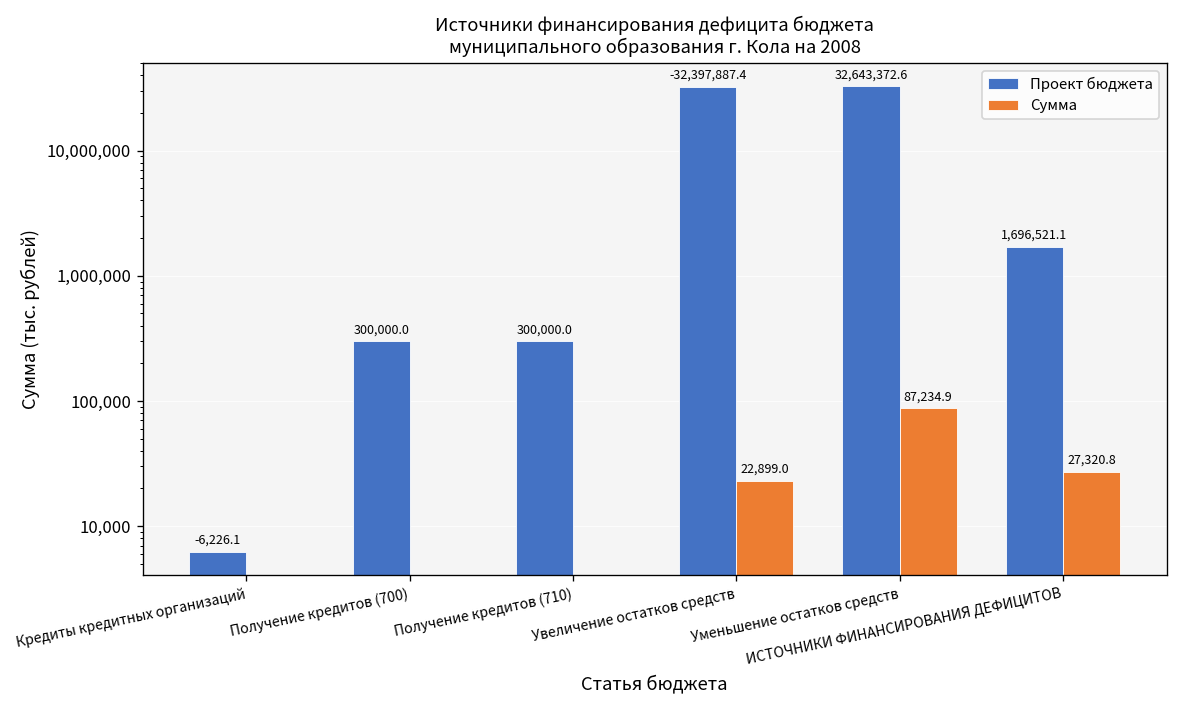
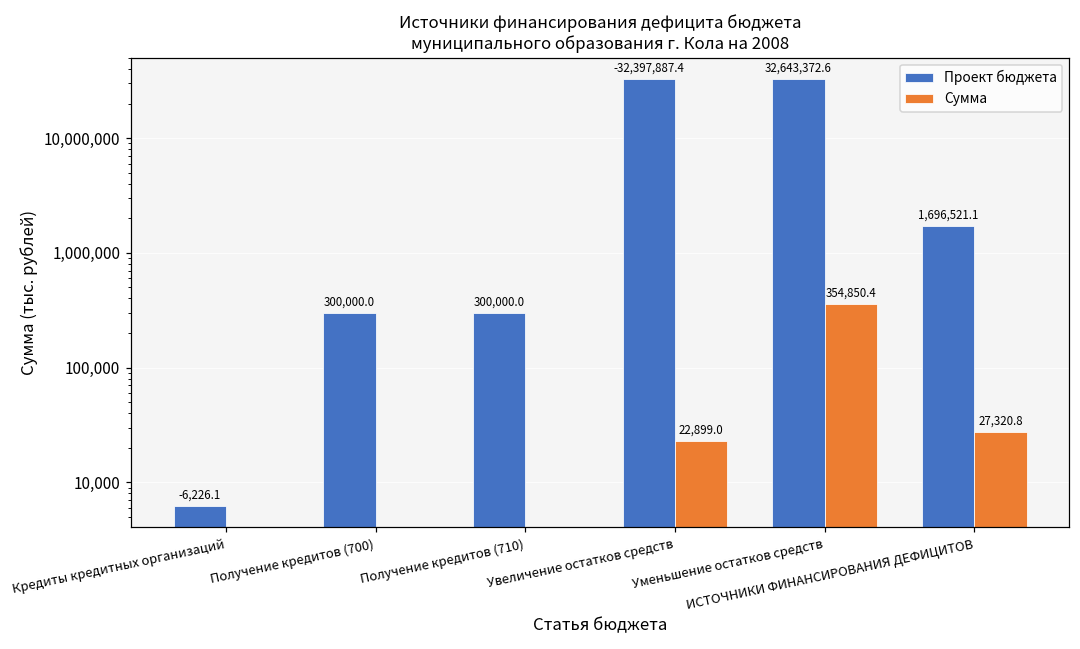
Сумма, Уменьшение остатков средств: 87,234.9 -> 354,850.4
